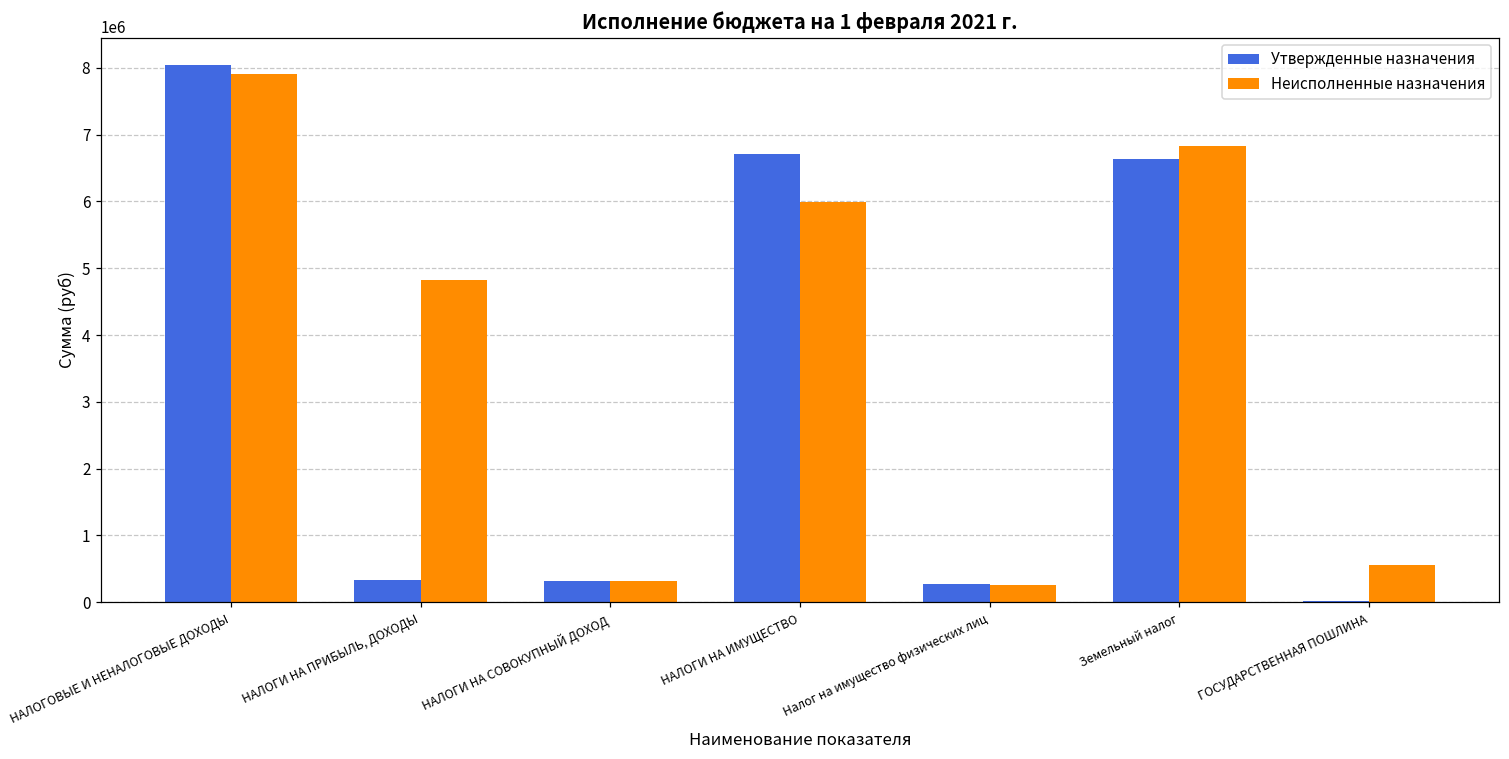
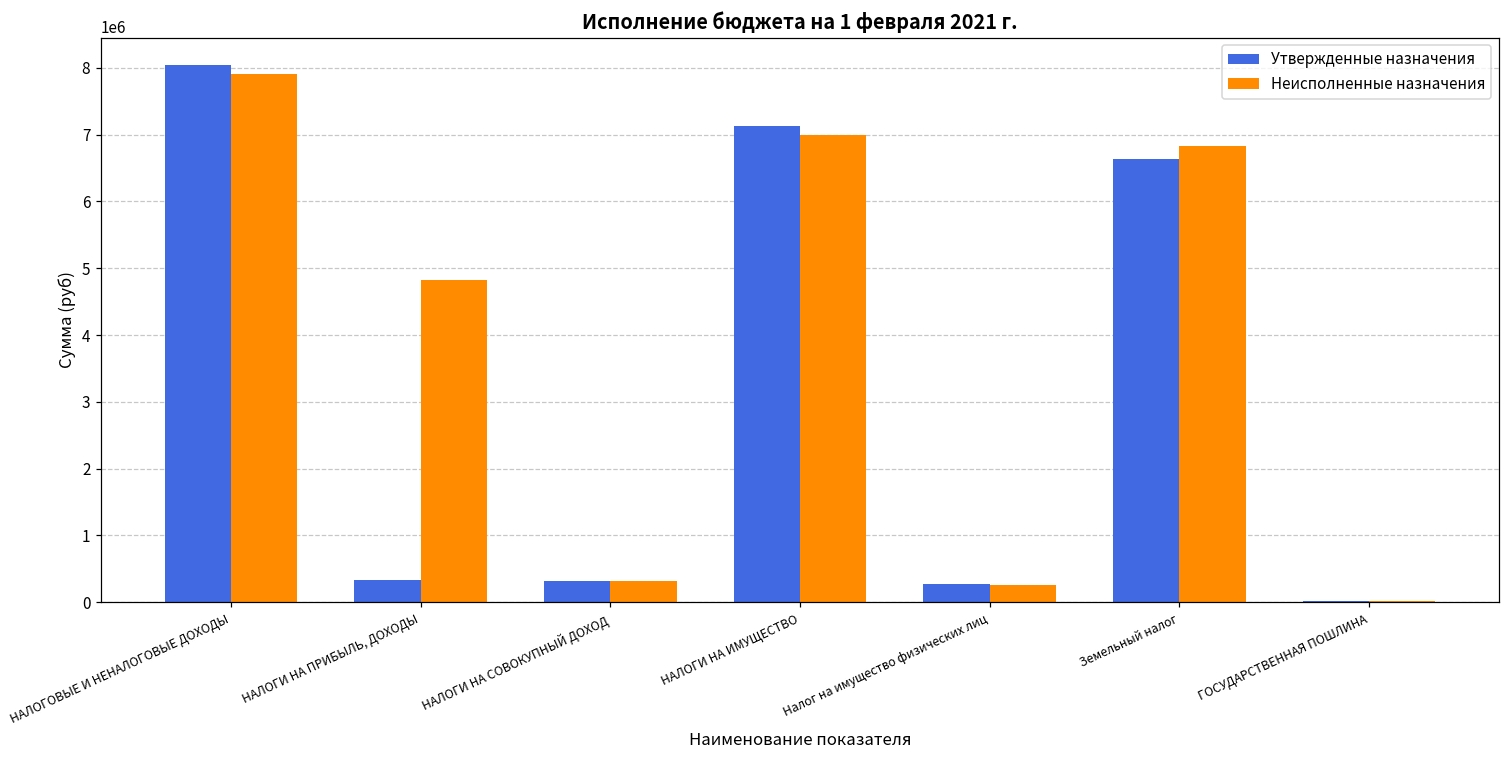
Утвержденные назначения, НАЛОГИ НА ИМУЩЕСТВО: 6700000 -> 7100000
Неисполненные назначения, НАЛОГИ НА ИМУЩЕСТВО: 6000000 -> 7000000
Неисполненные назначения, ГОСУДАРСТВЕННАЯ ПОШЛИНА: 600000 -> 0
